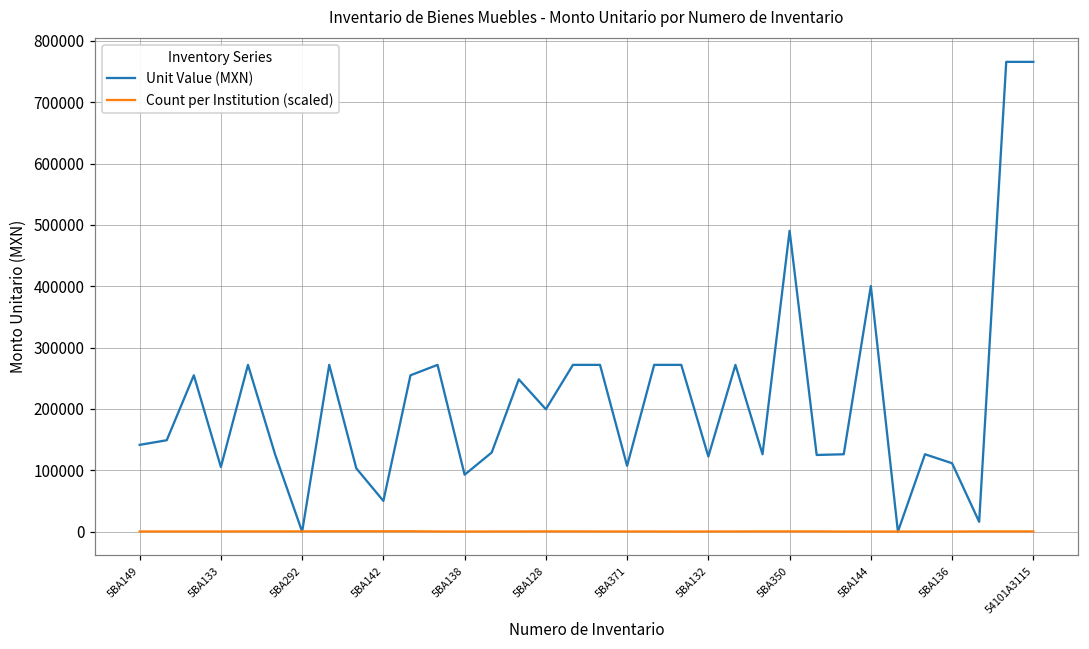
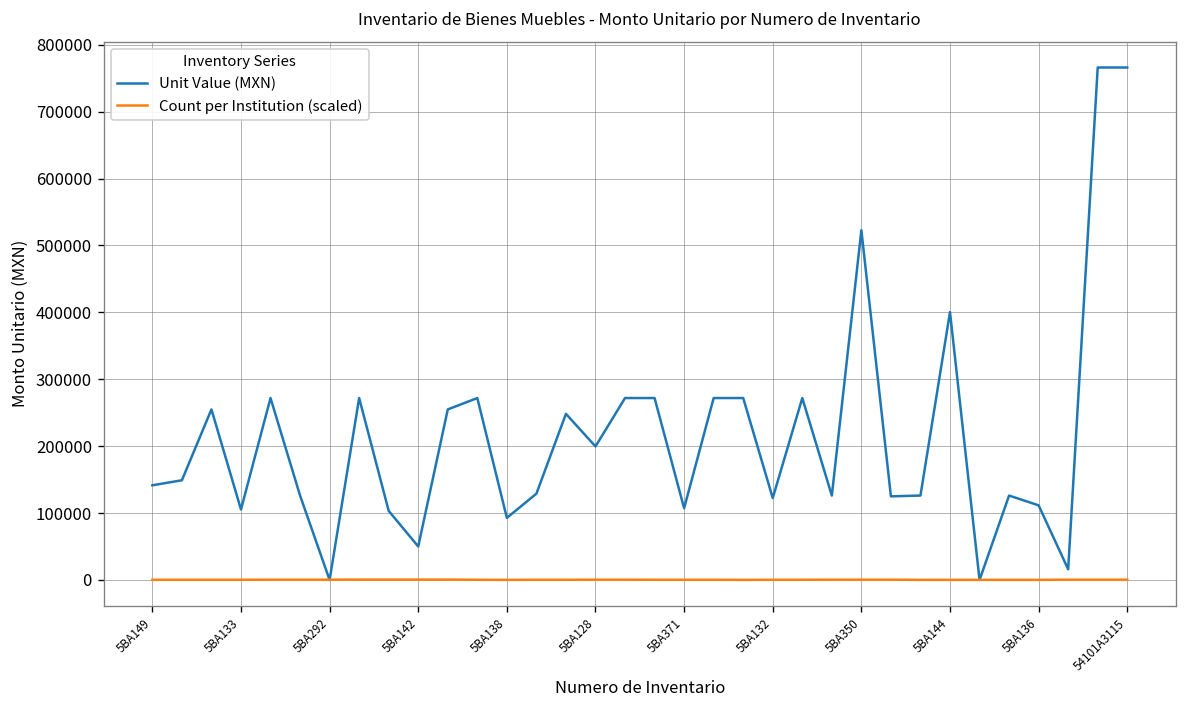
Unit Value (MXN), 5BA350: 490000 -> 520000
